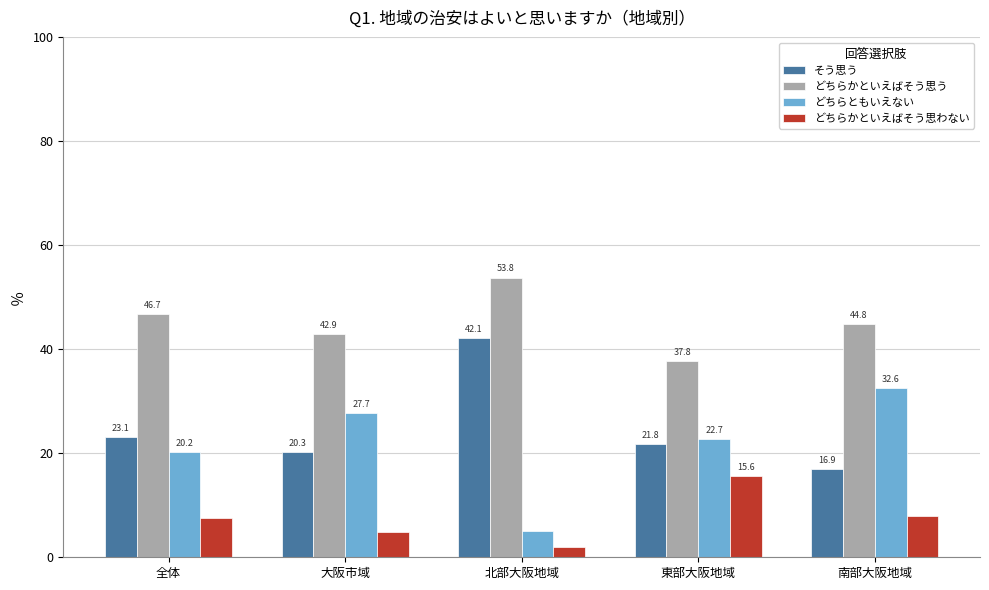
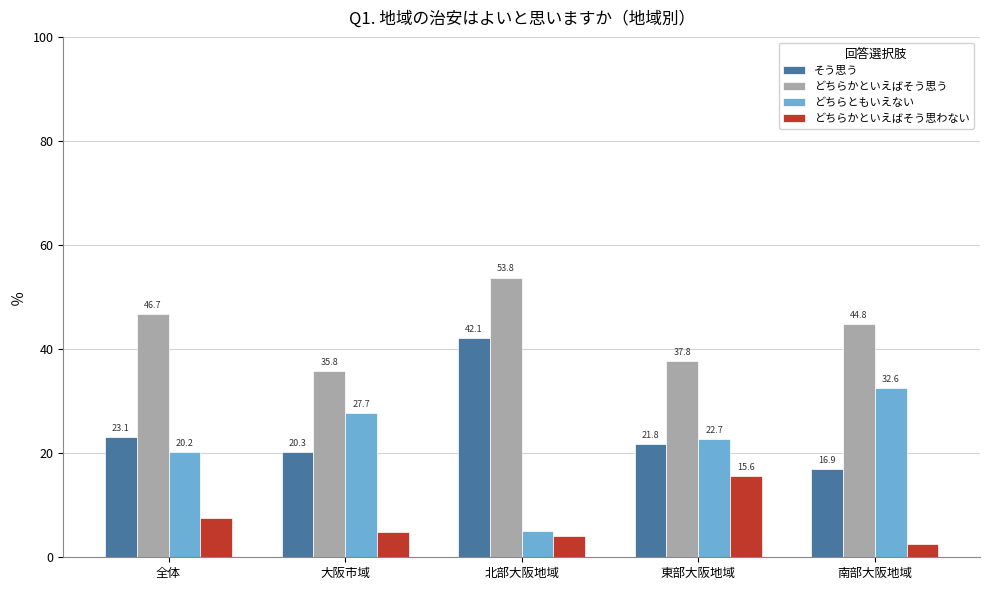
どちらかといえばそう思う, 大阪市域: 42.9 -> 35.8
どちらかといえばそう思わない, 北部大阪地域: 2 -> 4
どちらかといえばそう思わない, 南部大阪地域: 8 -> 3
